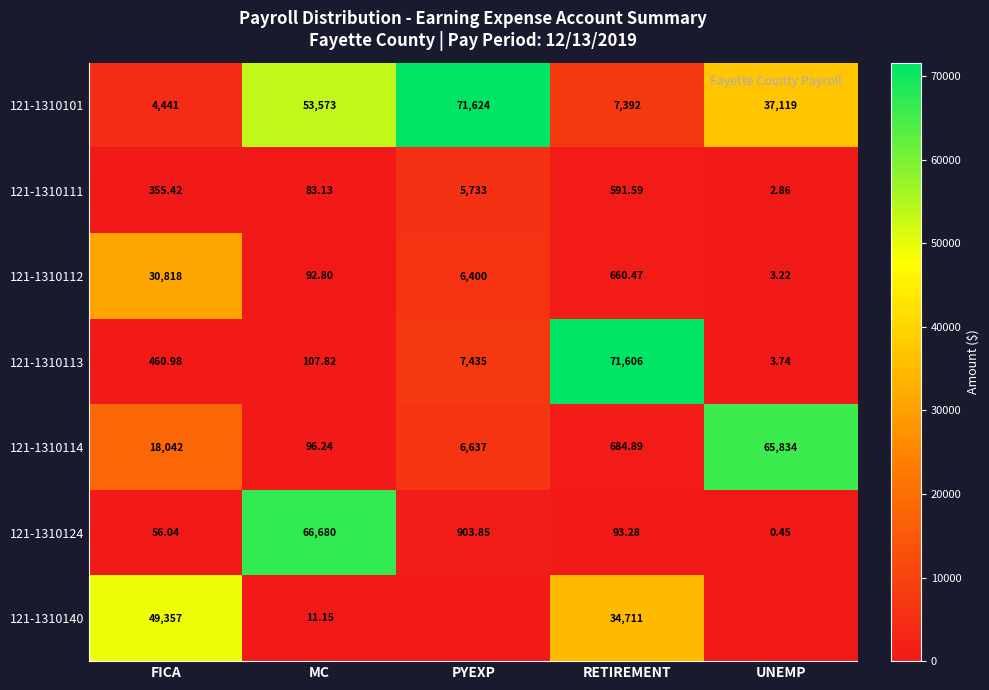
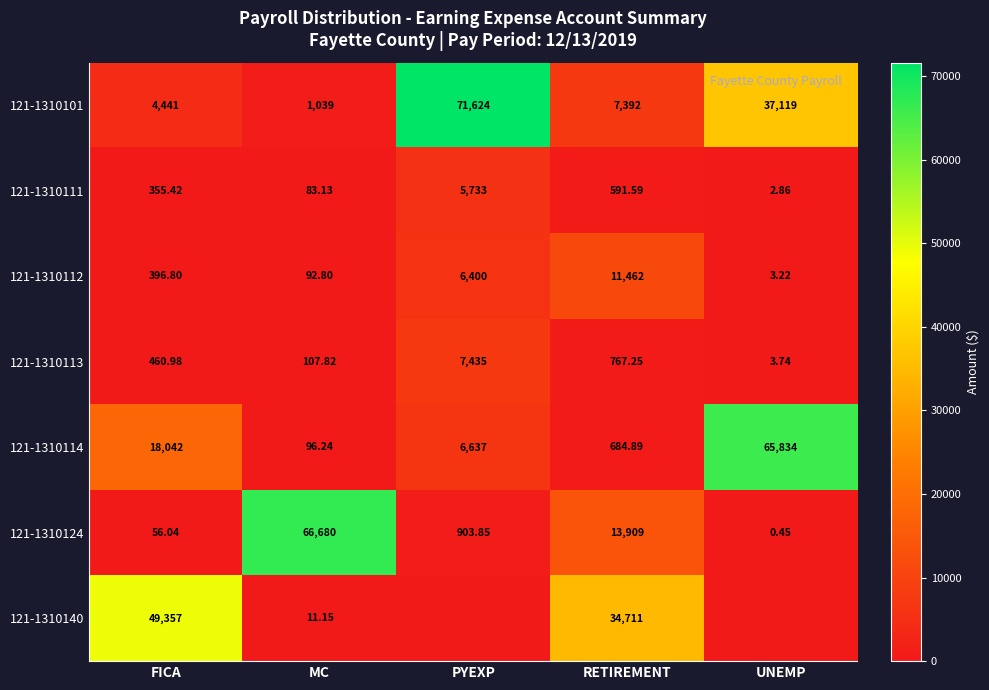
121-1310101, MC: 53,573 -> 1,039
121-1310112, FICA: 30,818 -> 396.80
121-1310112, RETIREMENT: 660.47 -> 11,462
121-1310113, RETIREMENT: 71,606 -> 767.25
121-1310124, RETIREMENT: 93.28 -> 13,909
